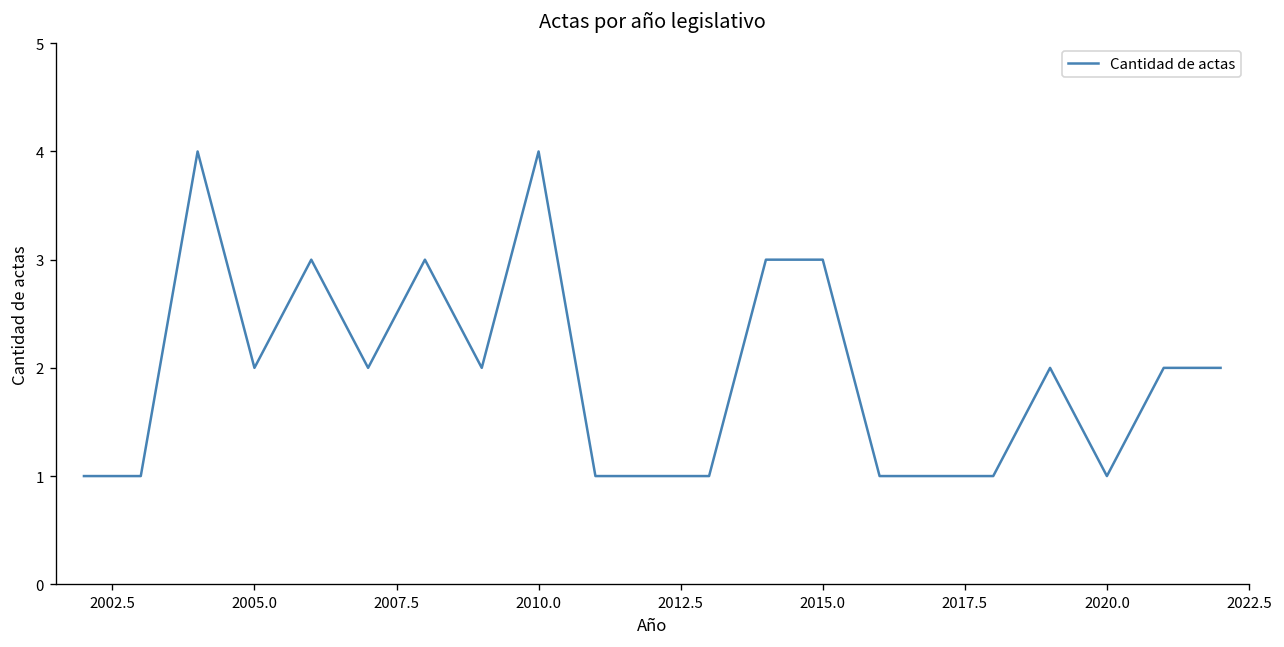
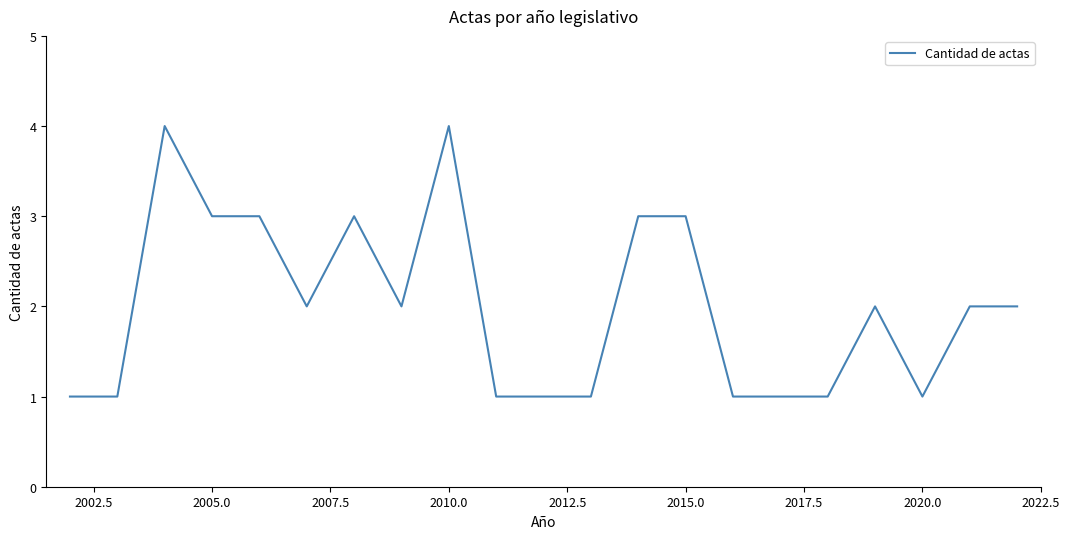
2005.0: 2 -> 3
